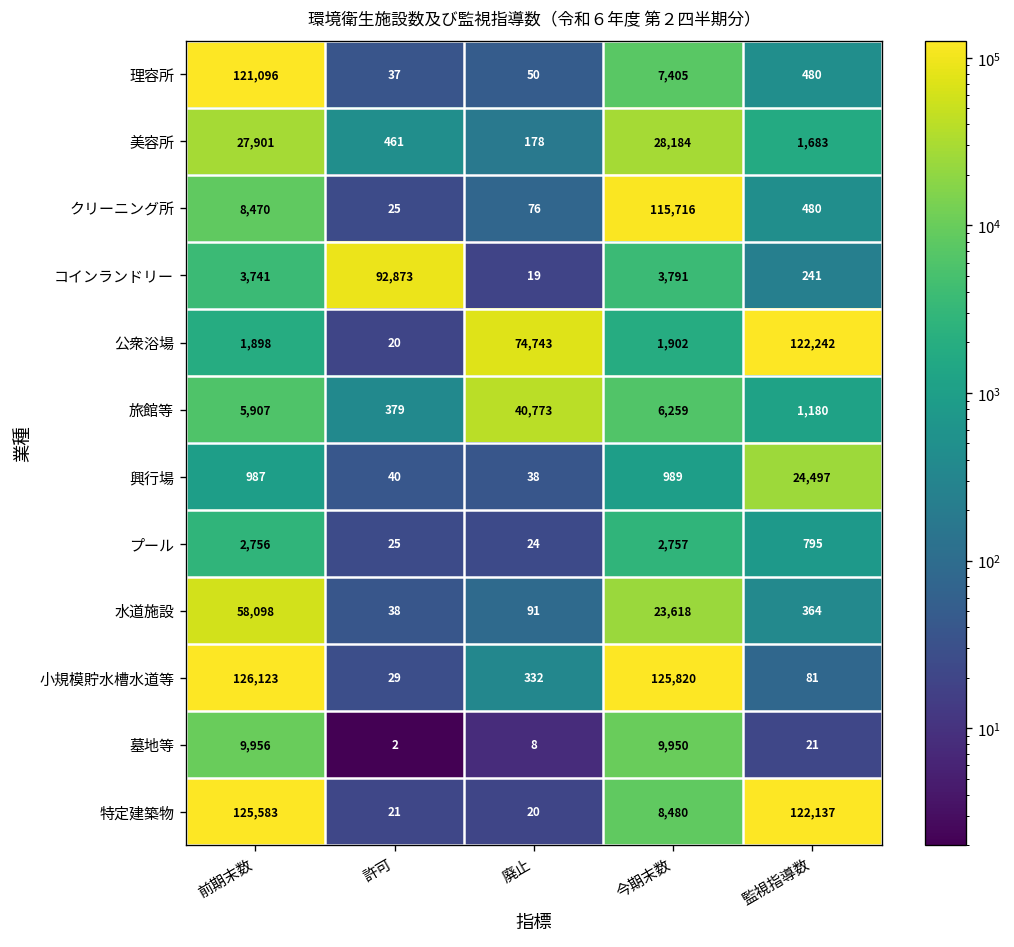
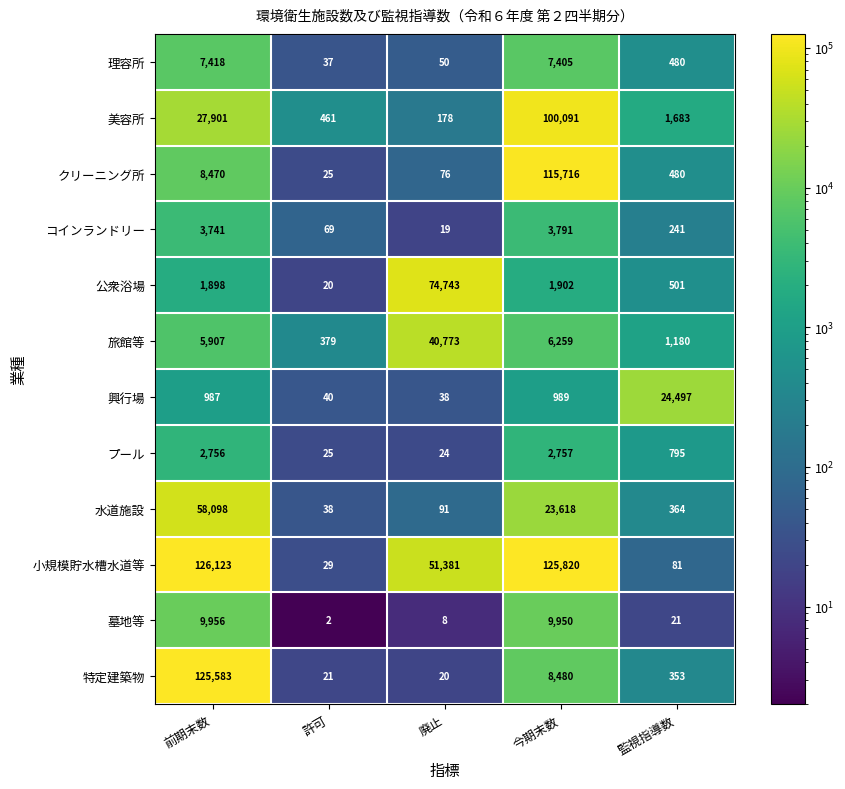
理容所, 前期末数: 121,096 -> 7,418
美容所, 今期末数: 28,184 -> 100,091
コインランドリー, 許可: 92,873 -> 69
公衆浴場, 監視指導数: 122,242 -> 501
小規模貯水槽水道等, 廃止: 332 -> 51,381
特定建築物, 監視指導数: 122,137 -> 353
